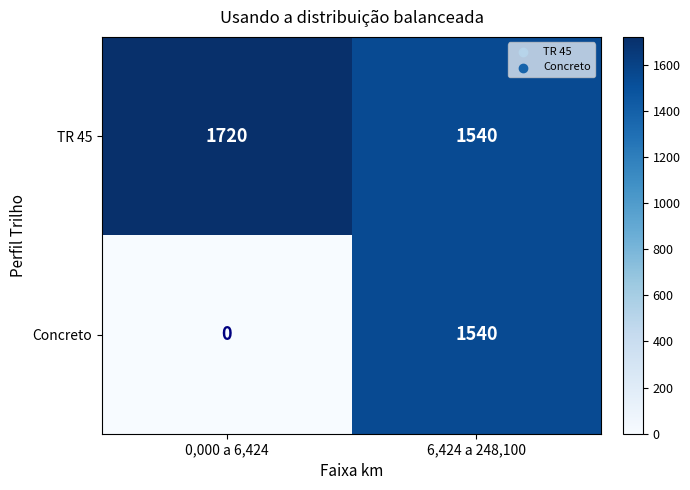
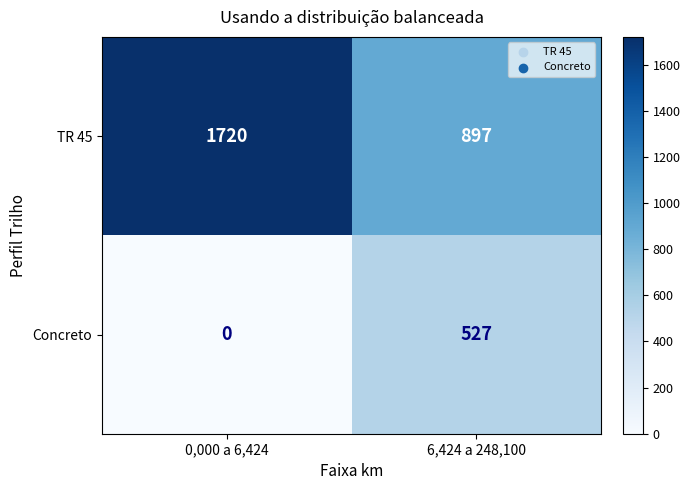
TR 45, 6,424 a 248,100: 1540 -> 897
Concreto, 6,424 a 248,100: 1540 -> 527
